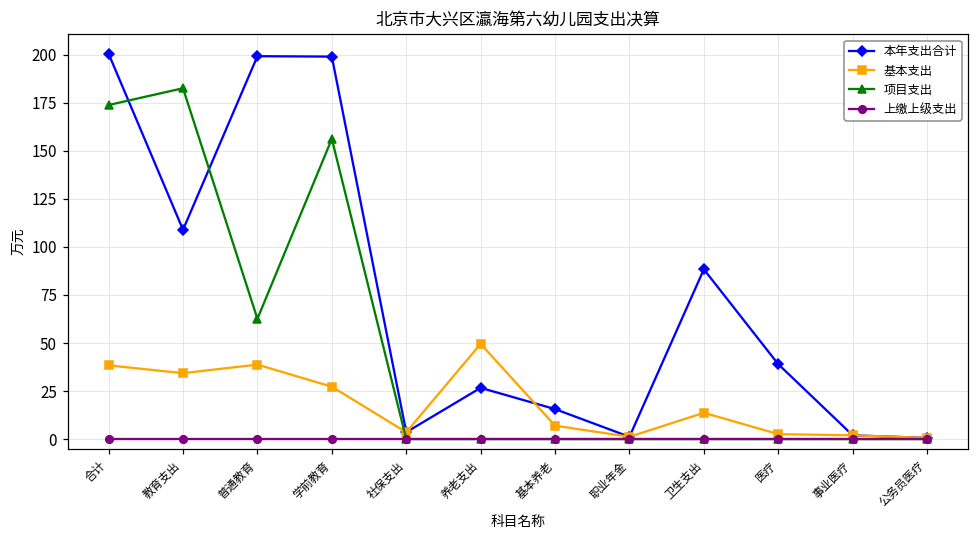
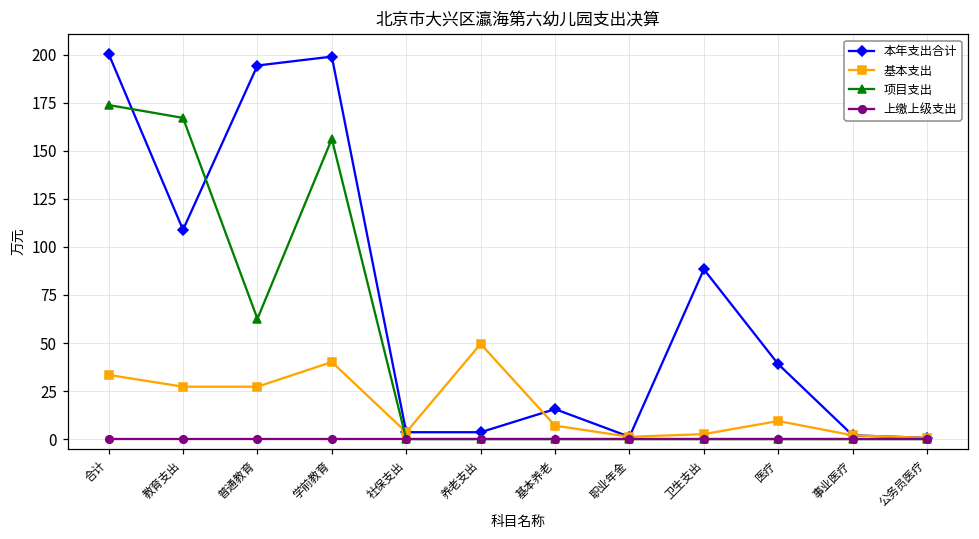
基本支出, 合计: 38 -> 33
基本支出, 教育支出: 34 -> 27
项目支出, 教育支出: 183 -> 167
本年支出合计, 普通教育: 199 -> 194
基本支出, 普通教育: 39 -> 27
基本支出, 学前教育: 27 -> 40
本年支出合计, 养老支出: 27 -> 4
基本支出, 卫生支出: 14 -> 3
基本支出, 医疗: 3 -> 9
